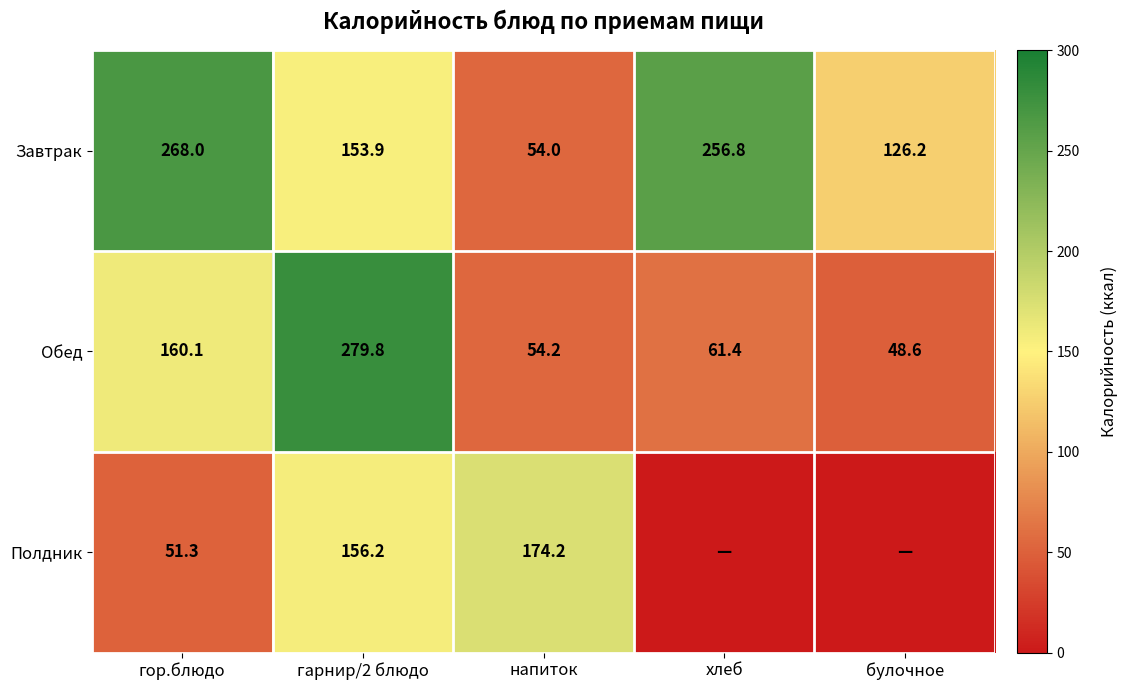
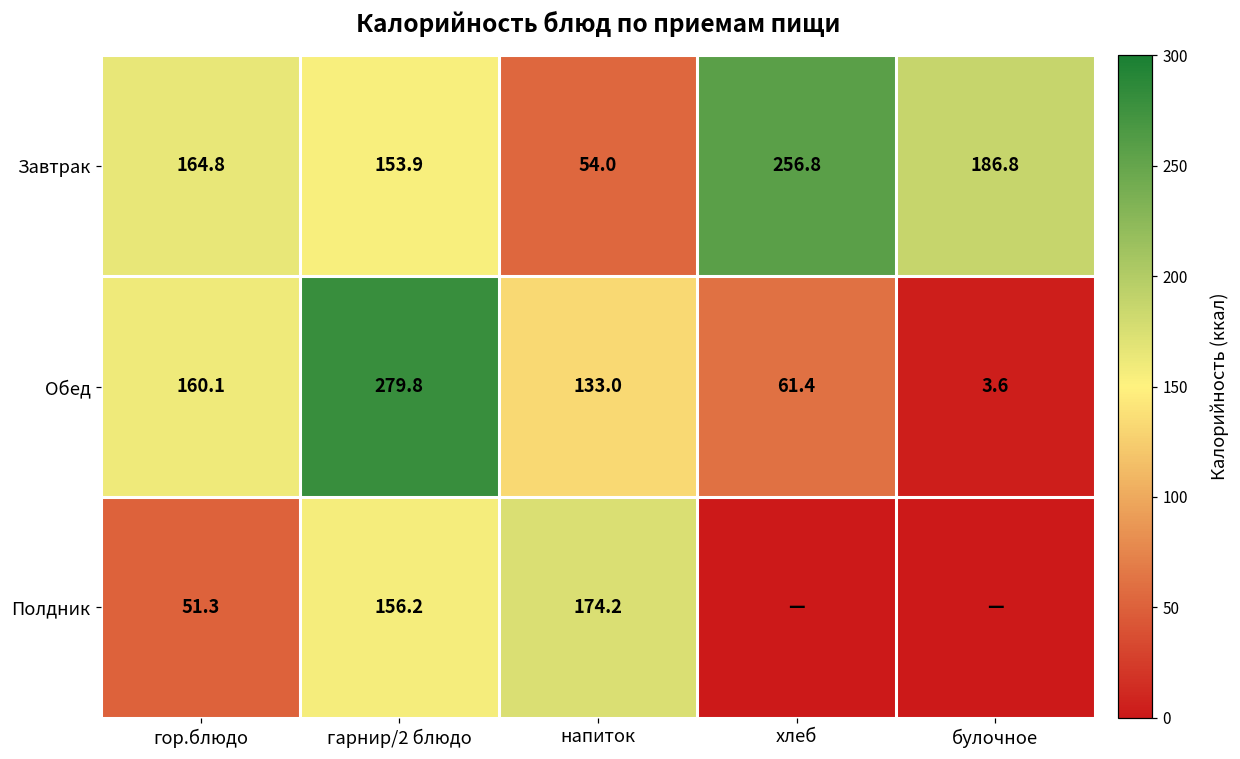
Завтрак, гор.блюдо: 268.0 -> 164.8
Завтрак, булочное: 126.2 -> 186.8
Обед, напиток: 54.2 -> 133.0
Обед, булочное: 48.6 -> 3.6
